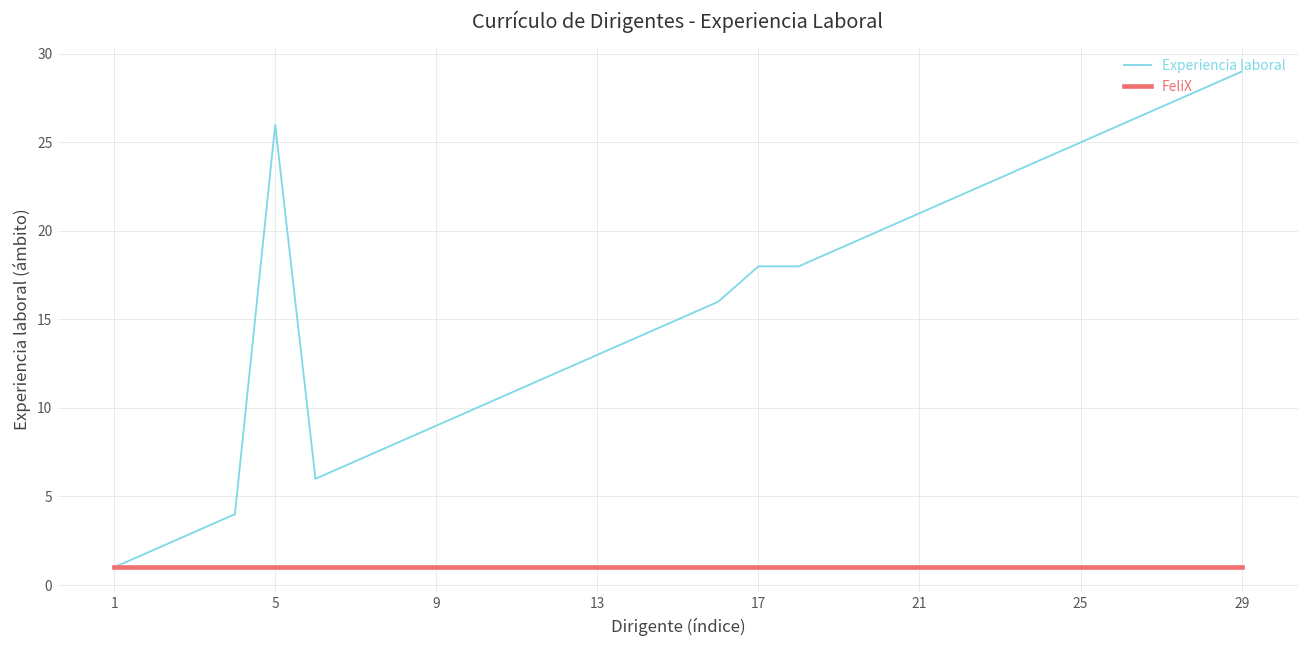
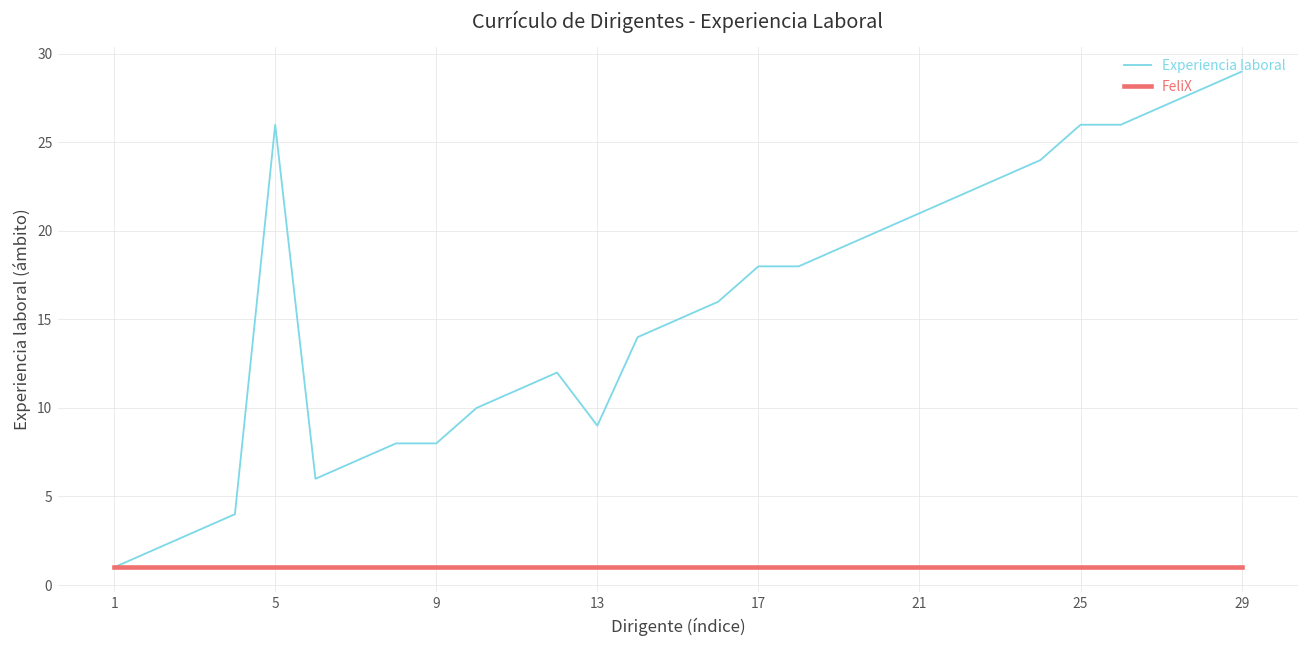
Experiencia laboral, 9: 9 -> 8
Experiencia laboral, 13: 13 -> 9
Experiencia laboral, 25: 25 -> 26
